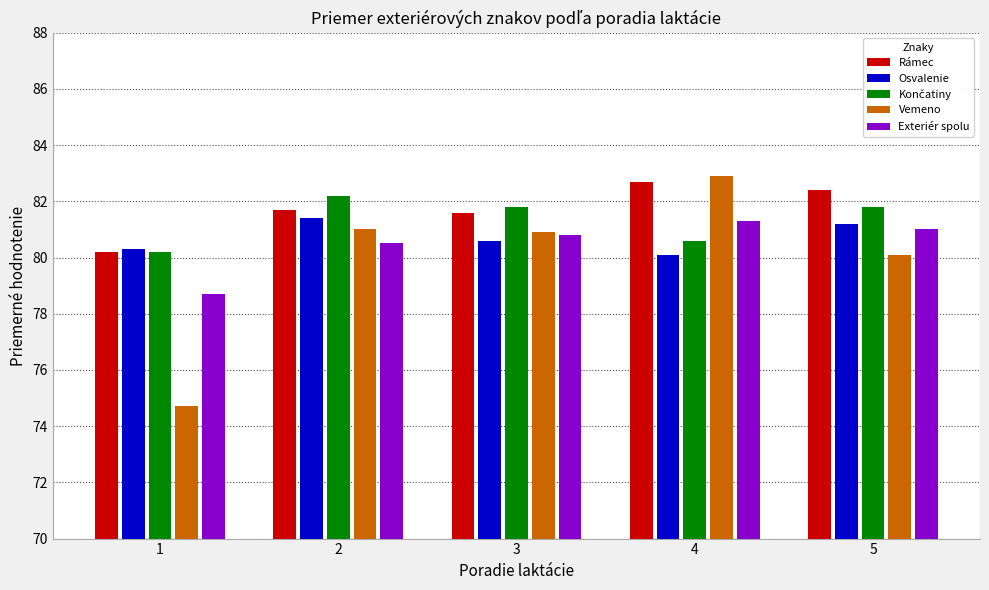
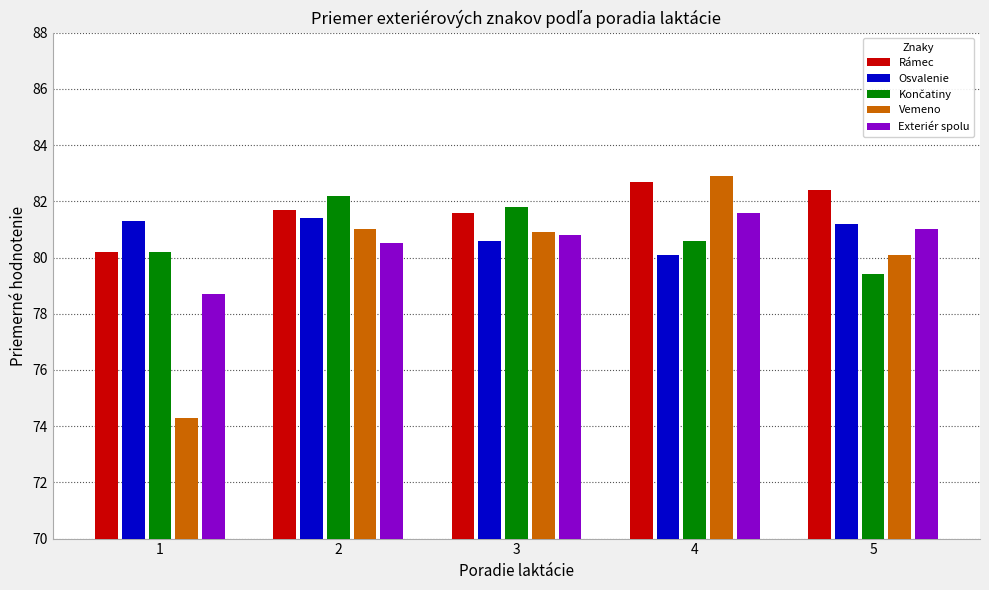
Osvalenie, 1: 80.3 -> 81.3
Vemeno, 1: 74.7 -> 74.3
Exteriér spolu, 4: 81.3 -> 81.6
Končatiny, 5: 81.8 -> 79.4
